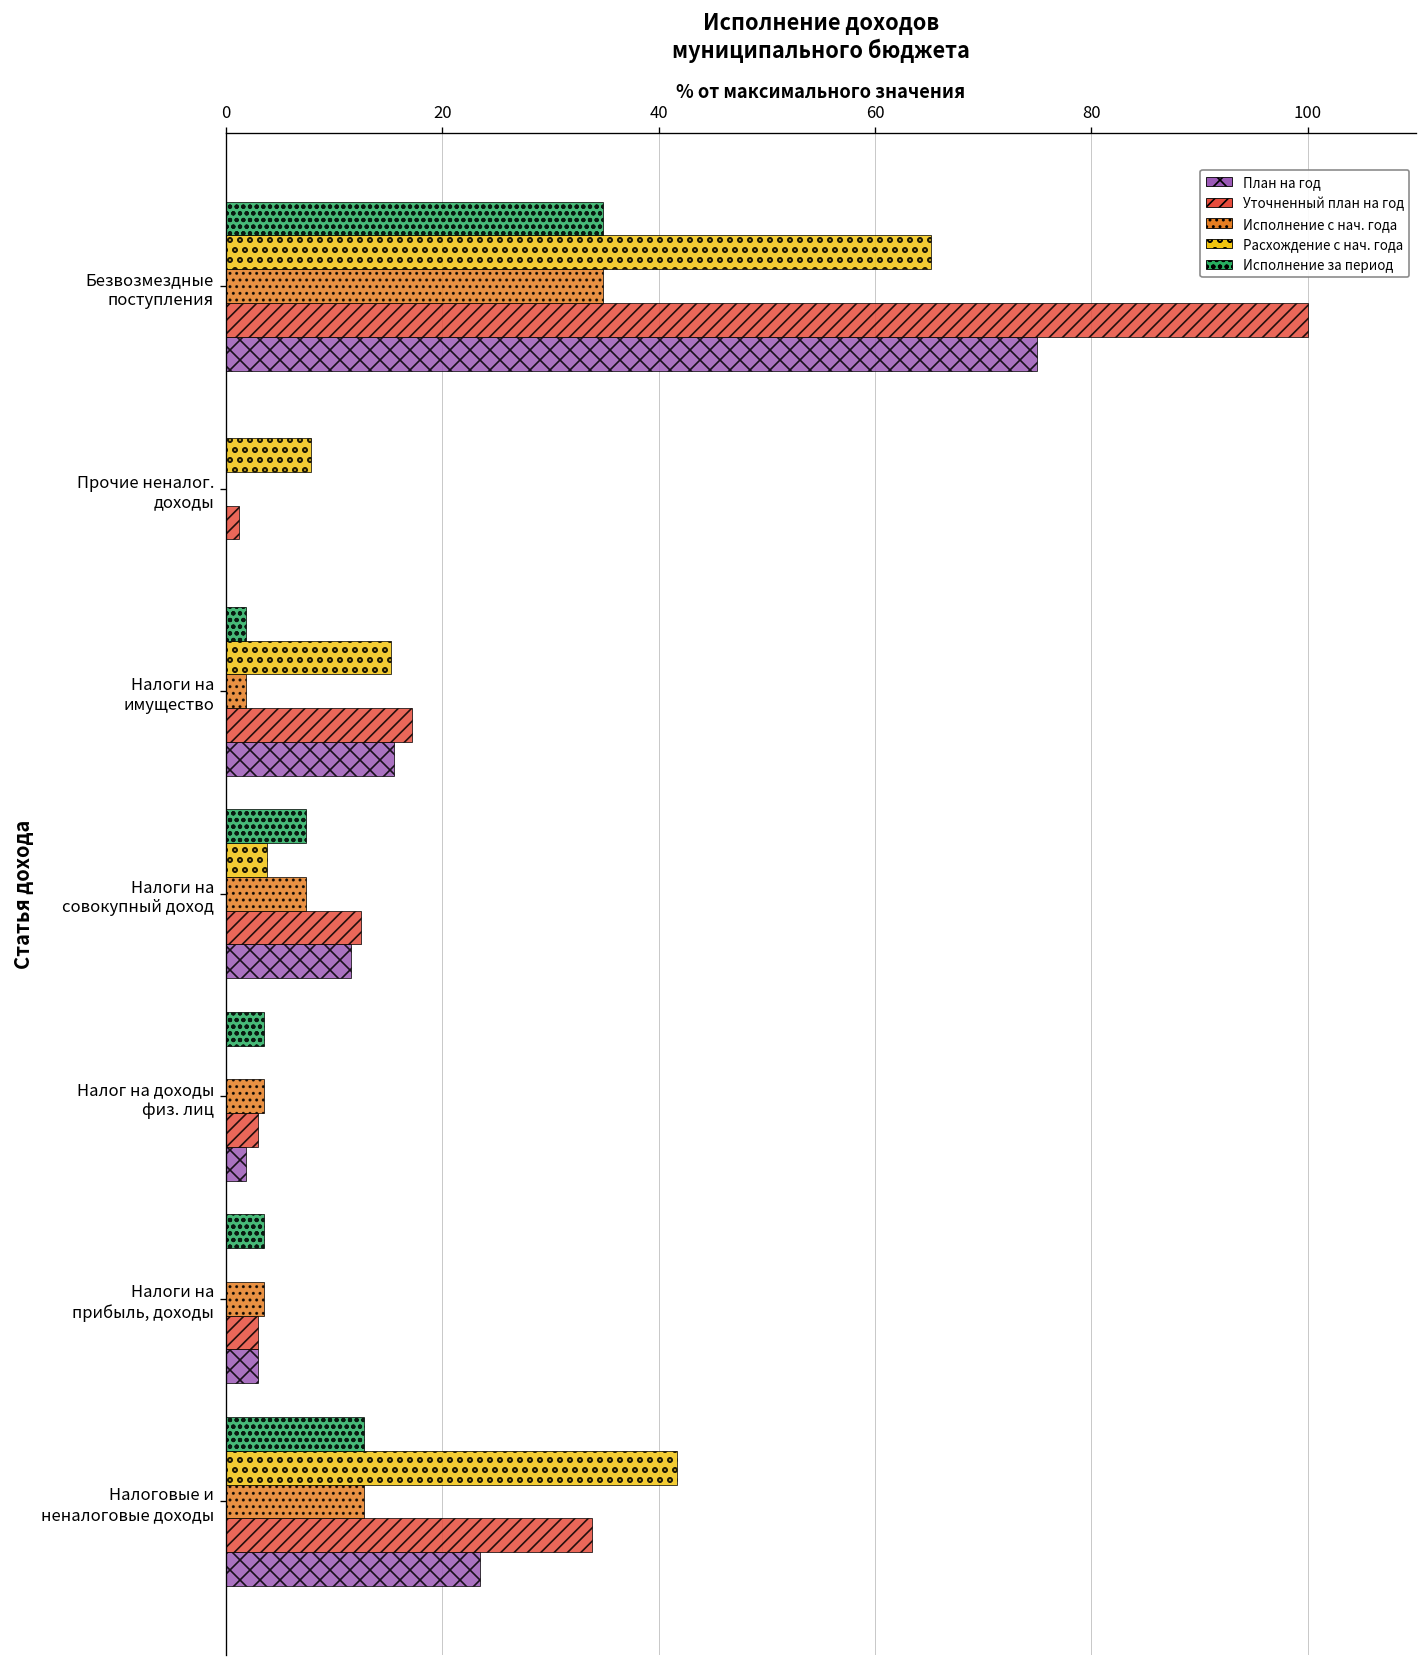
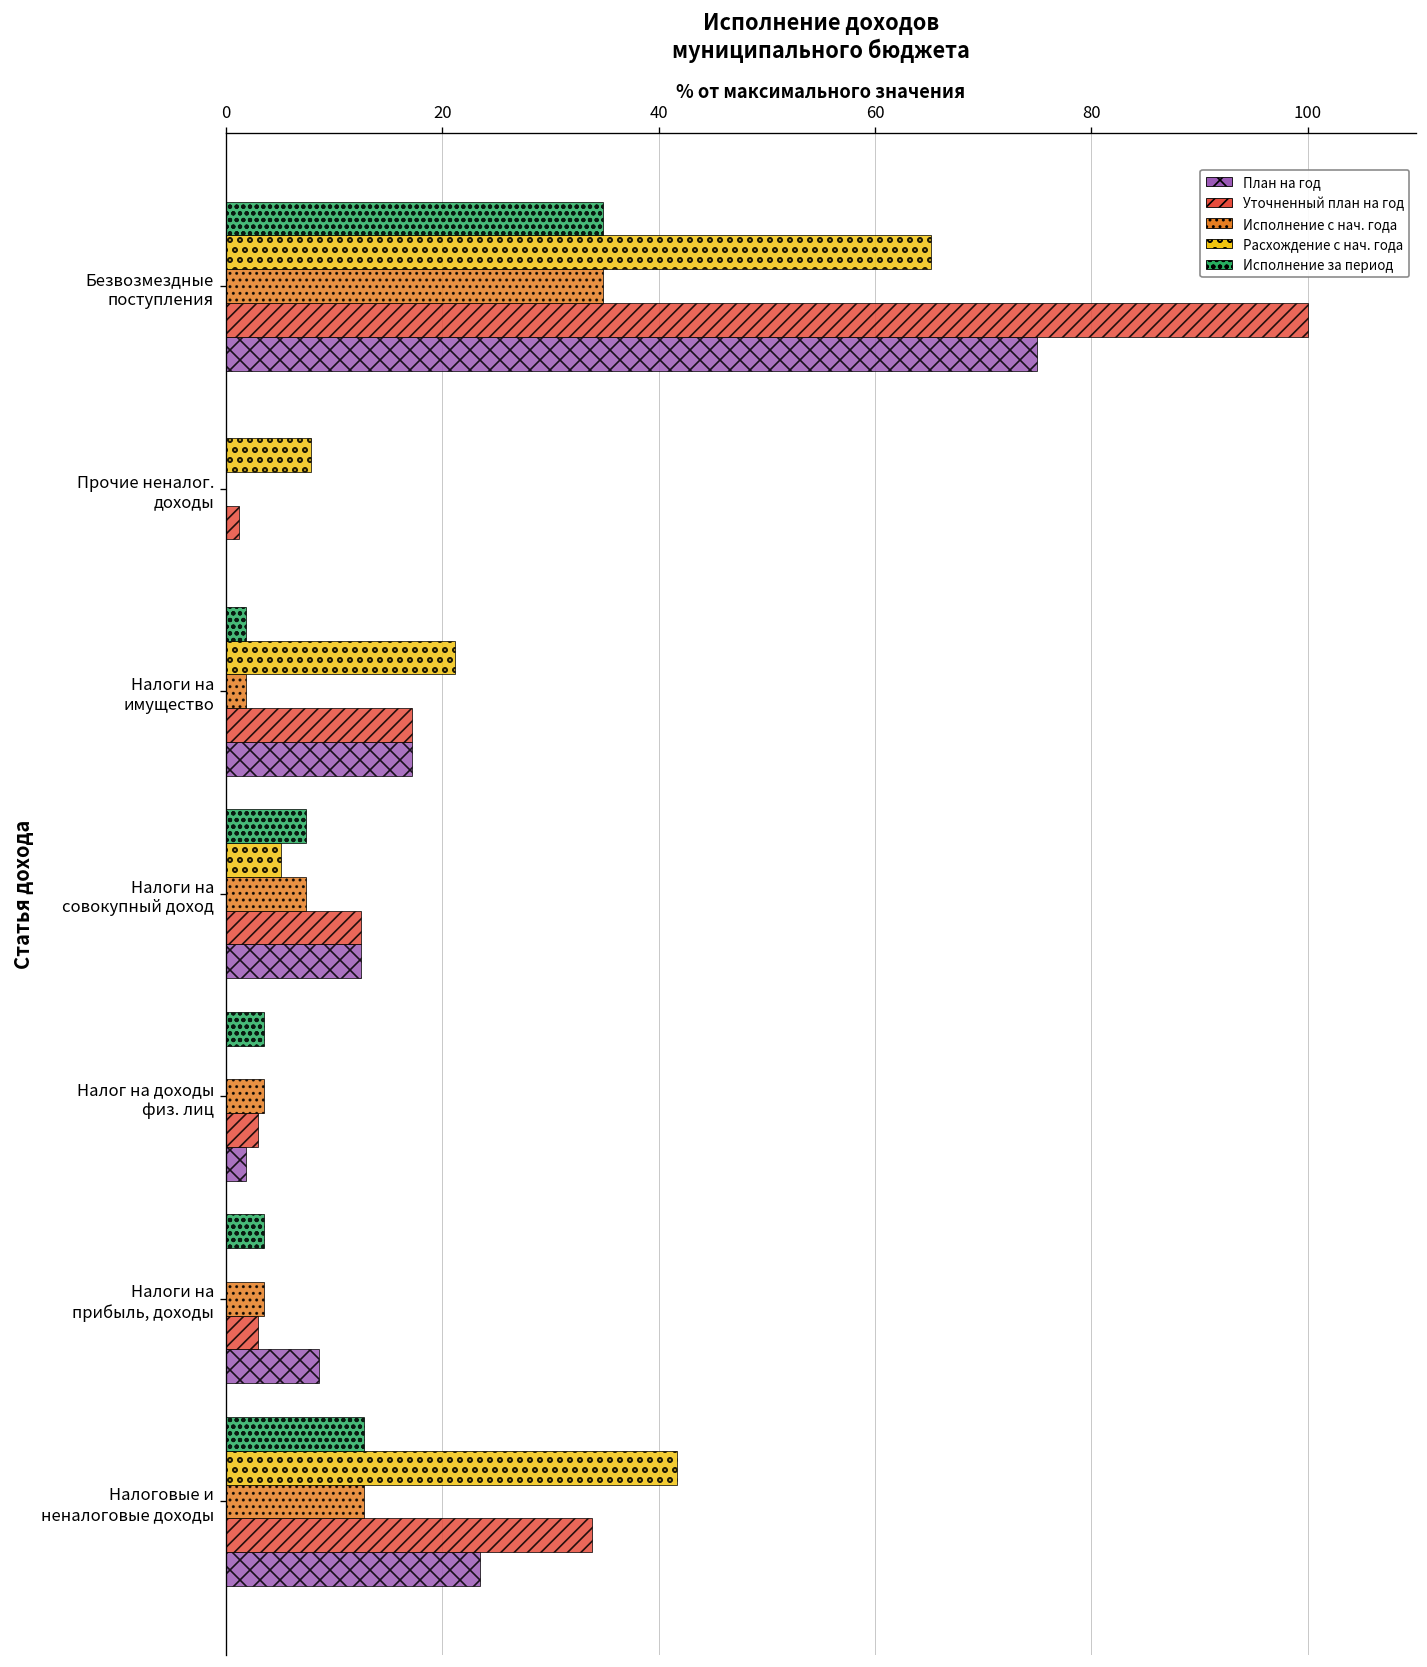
Расхождение с нач. года, Налоги на имущество: 15 -> 21
План на год, Налоги на имущество: 16 -> 17
Расхождение с нач. года, Налоги на совокупный доход: 4 -> 5
План на год, Налоги на совокупный доход: 12 -> 13
План на год, Налоги на прибыль, доходы: 3 -> 9
